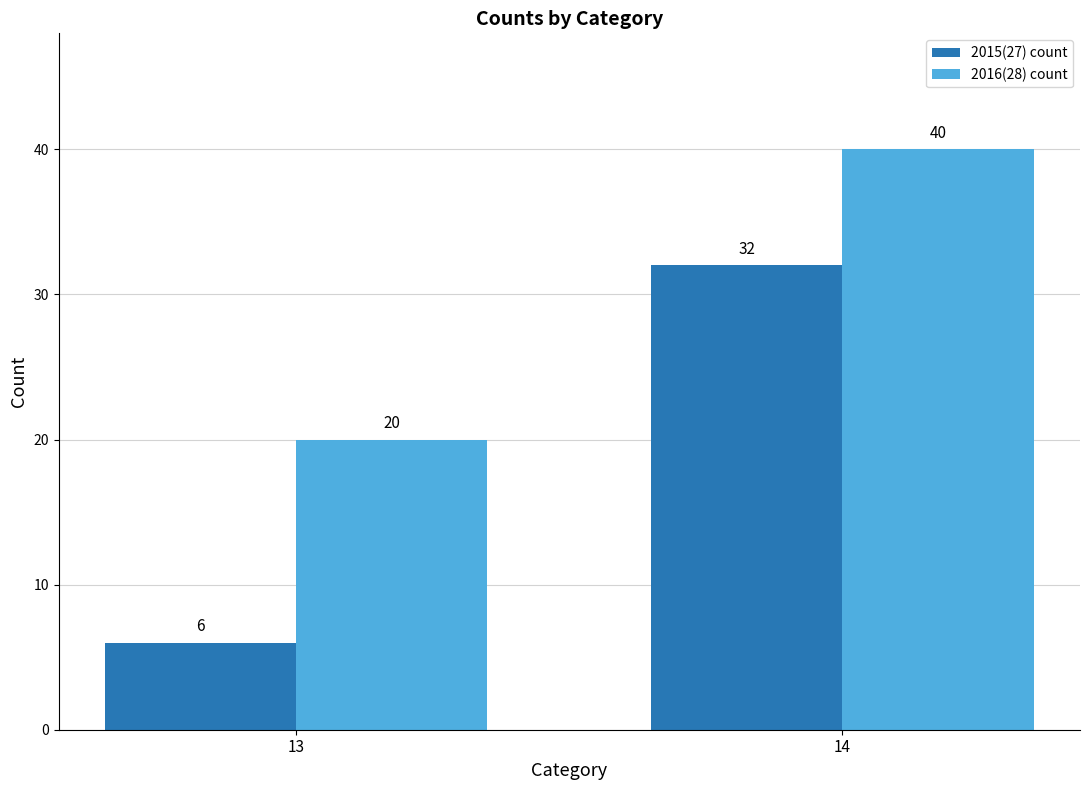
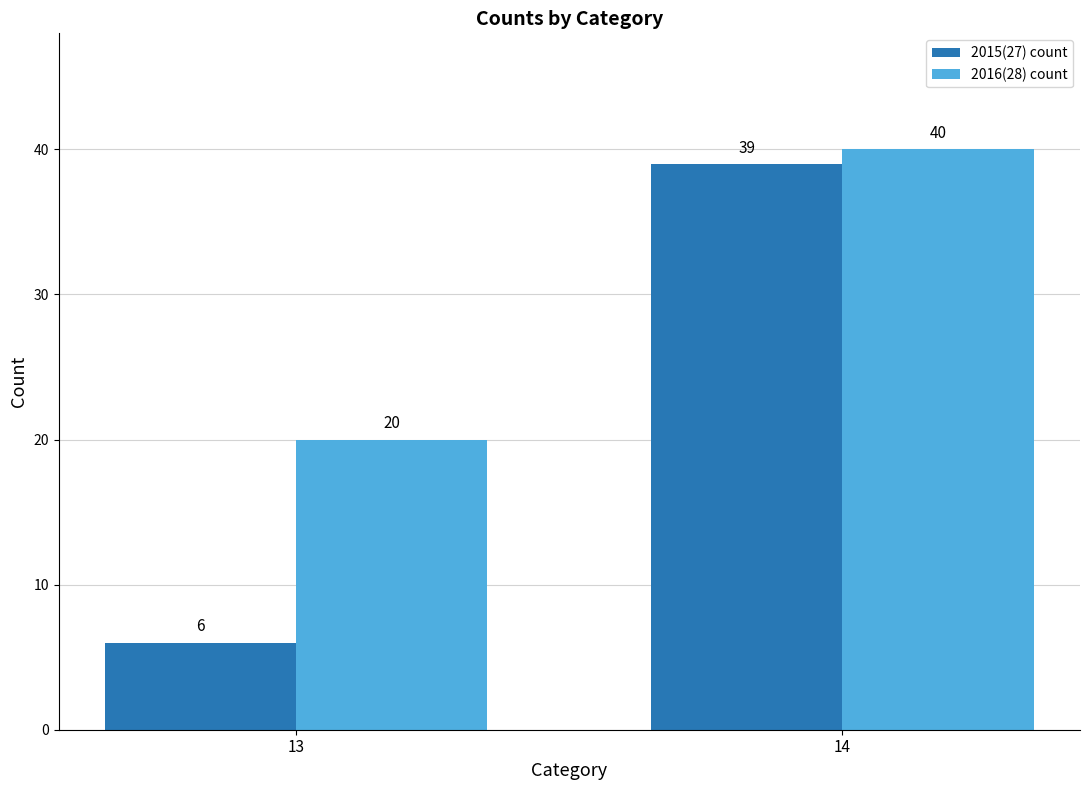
2015(27) count, 14: 32 -> 39
